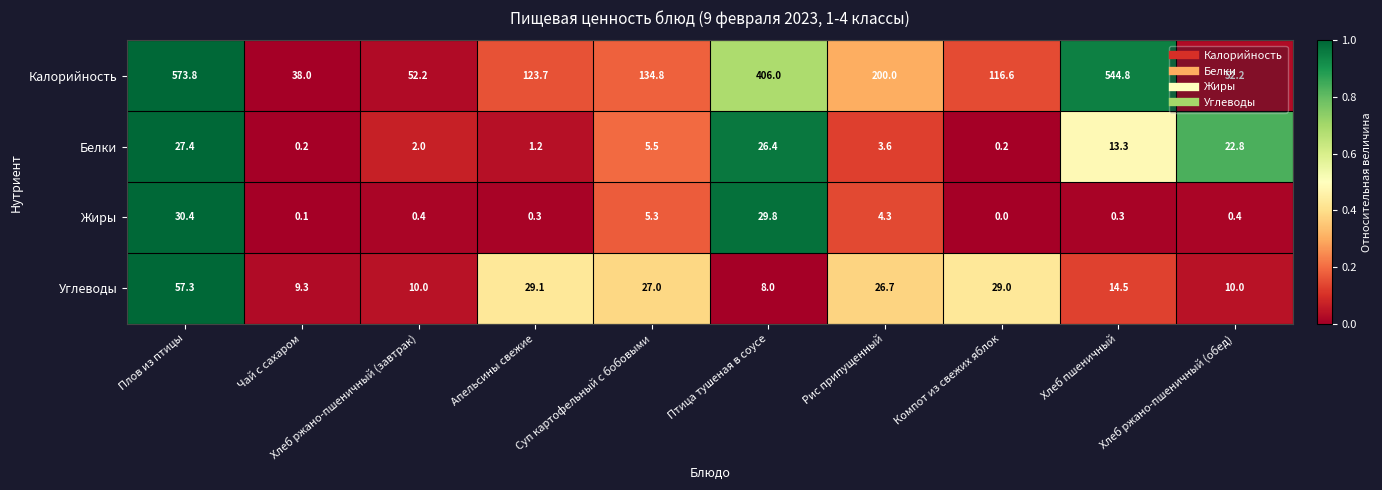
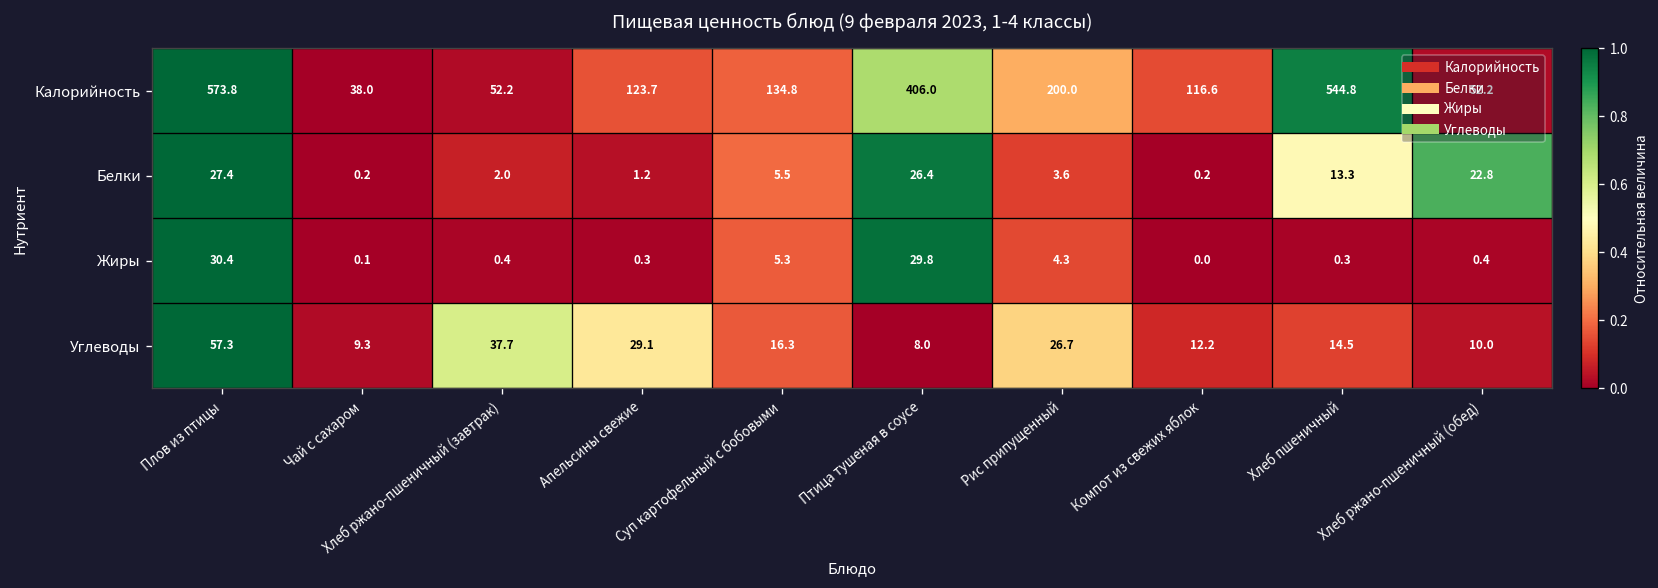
Углеводы, Хлеб ржано-пшеничный (завтрак): 10.0 -> 37.7
Углеводы, Суп картофельный с бобовыми: 27.0 -> 16.3
Углеводы, Компот из свежих яблок: 29.0 -> 12.2
